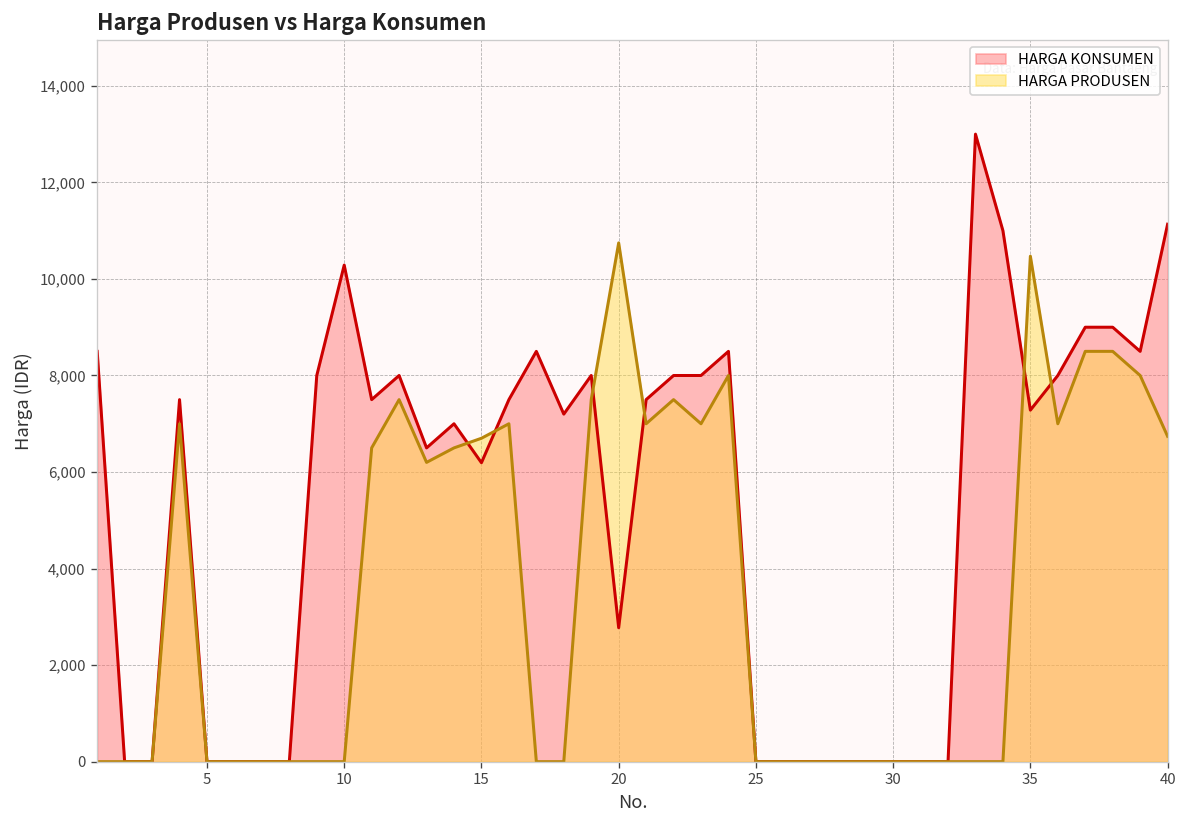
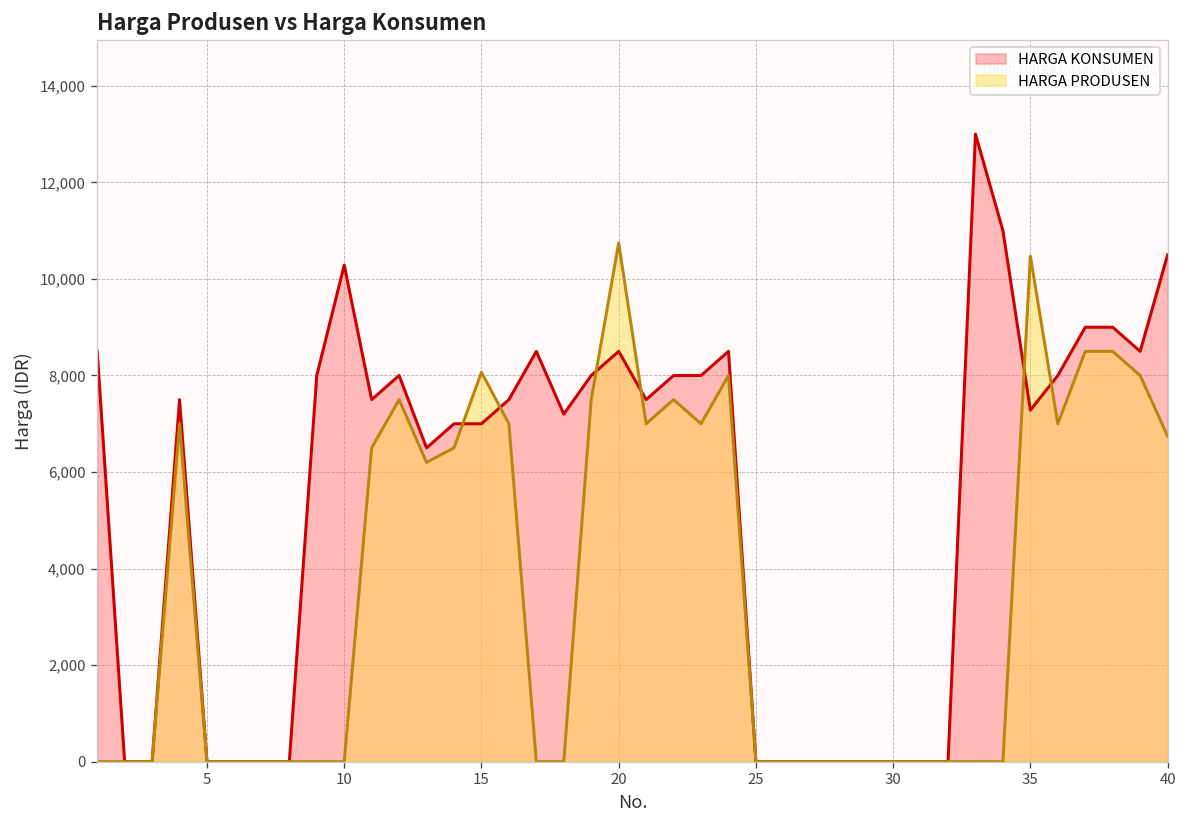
HARGA KONSUMEN, 15: 6,200 -> 7,000
HARGA PRODUSEN, 15: 6,700 -> 8,100
HARGA KONSUMEN, 20: 2,800 -> 8,500
HARGA KONSUMEN, 40: 11,100 -> 10,500
